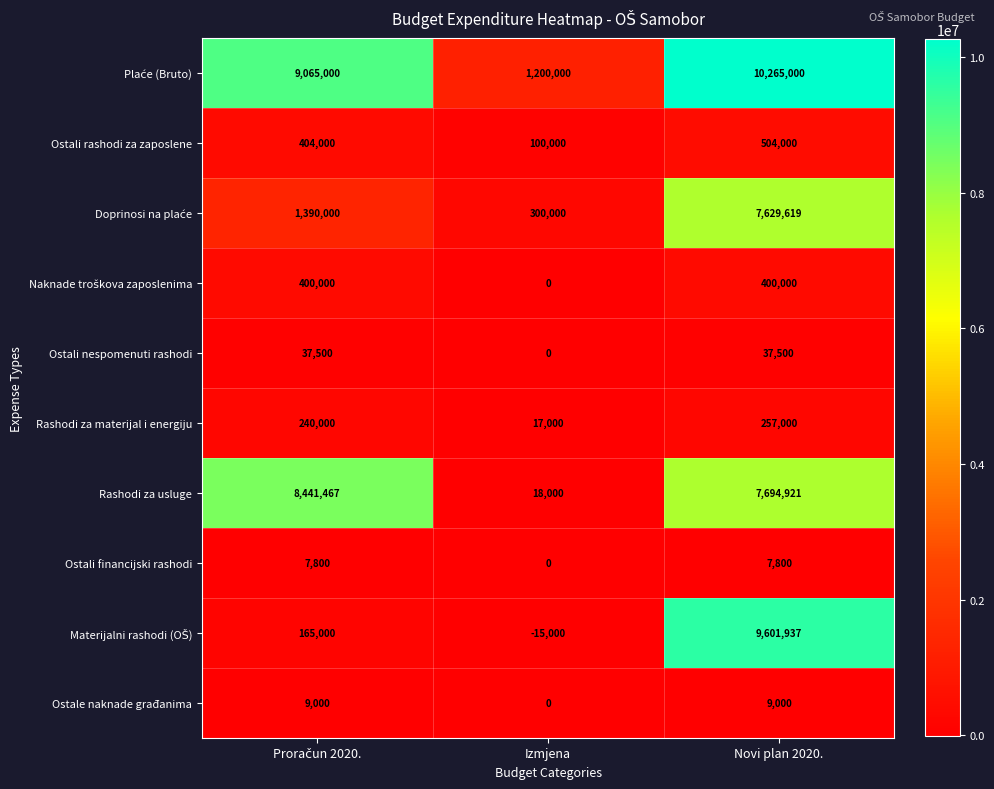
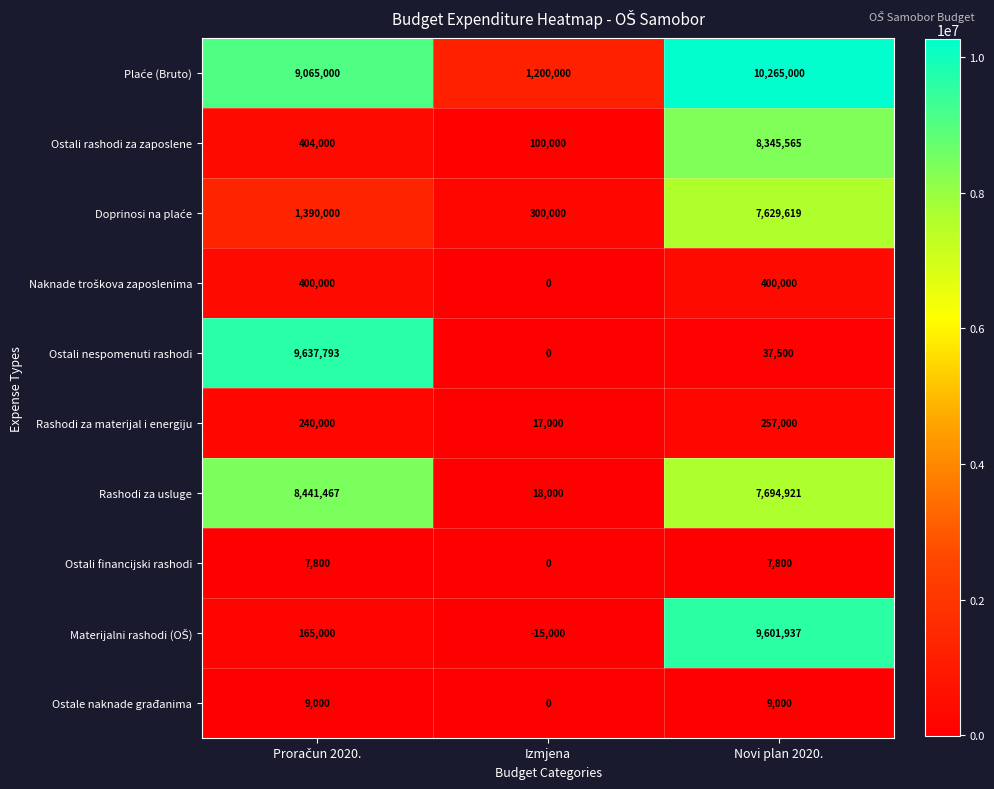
Ostali rashodi za zaposlene, Novi plan 2020.: 504,000 -> 8,345,565
Ostali nespomenuti rashodi, Proračun 2020.: 37,500 -> 9,637,793
